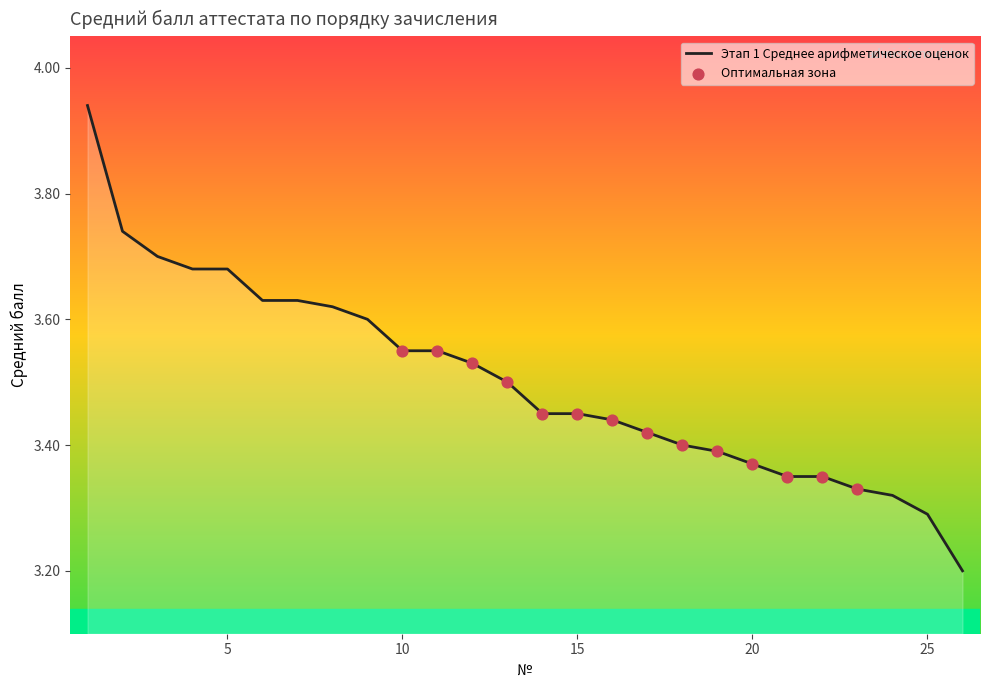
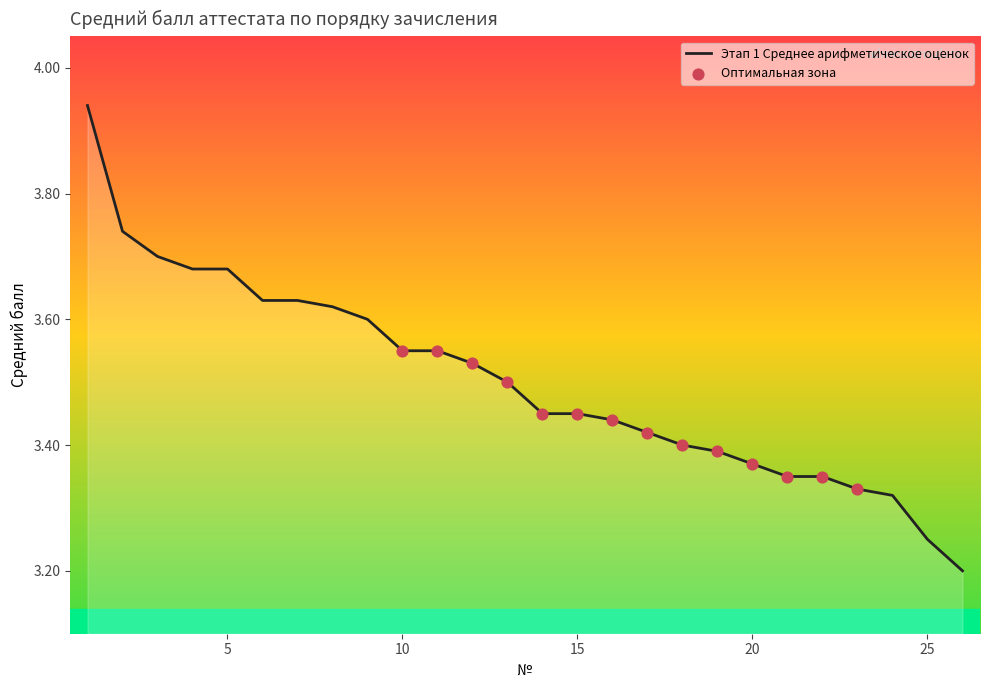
Этап 1 Среднее арифметическое оценок, 25: 3.29 -> 3.25
